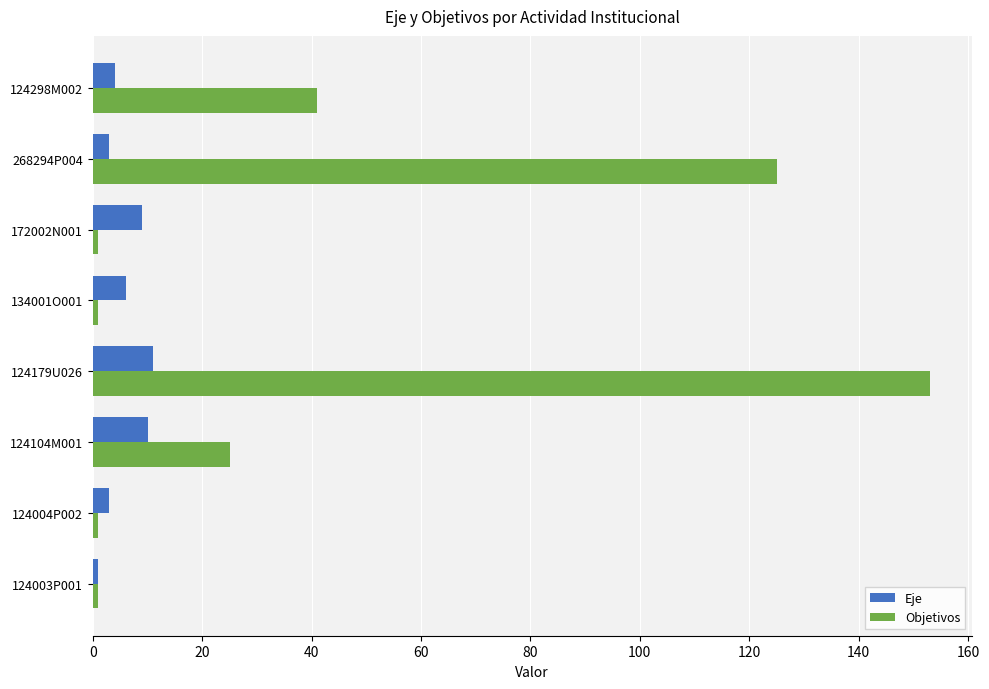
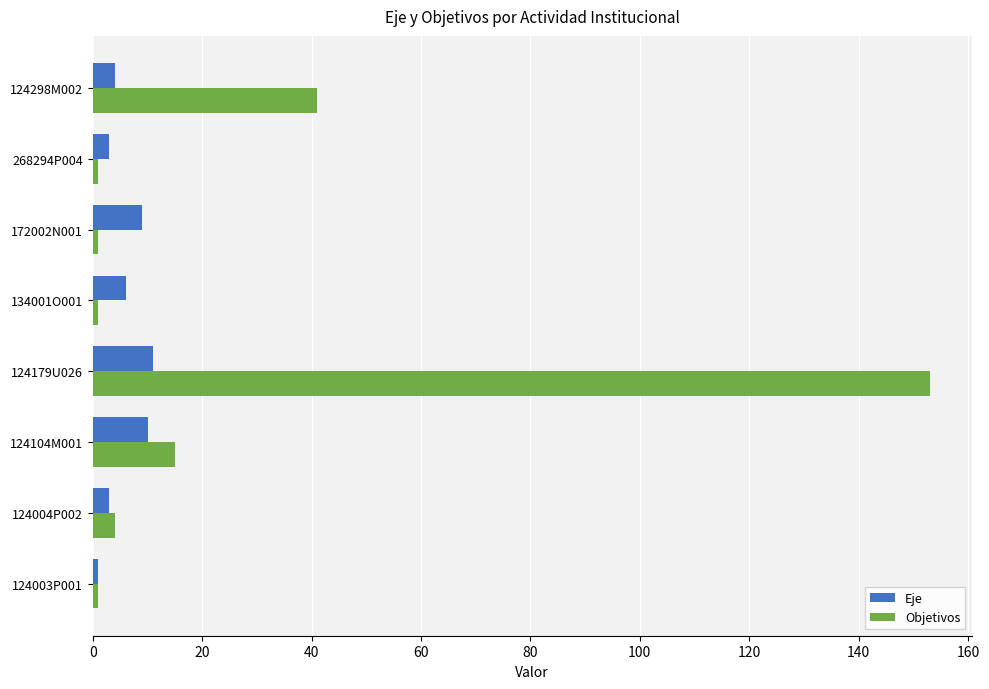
Objetivos, 268294P004: 125 -> 1
Objetivos, 124104M001: 25 -> 15
Objetivos, 124004P002: 1 -> 4
